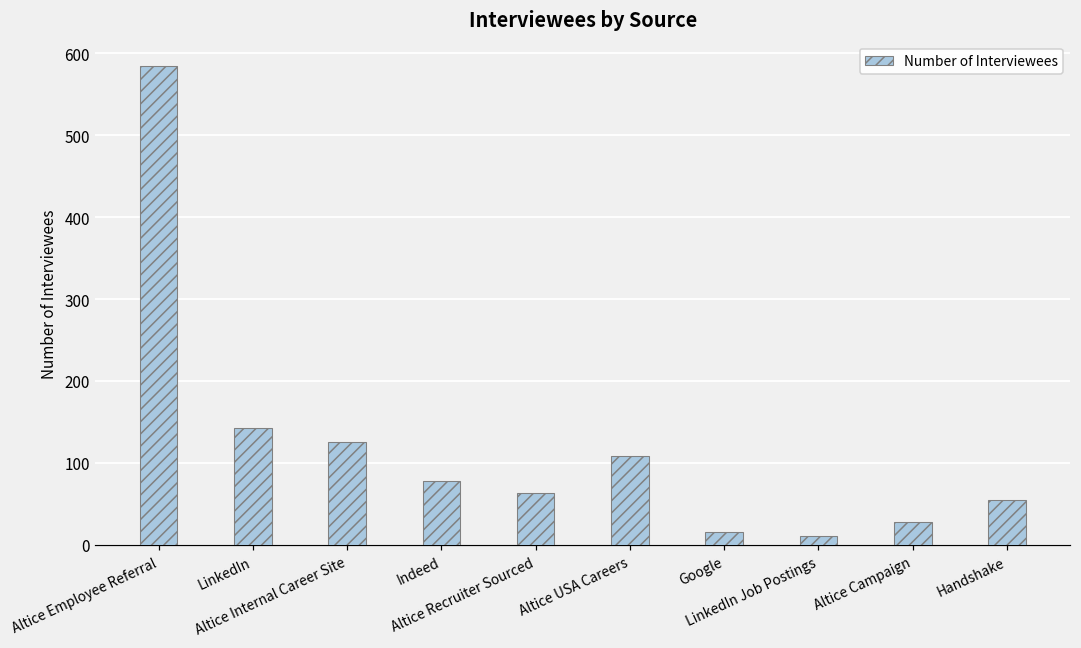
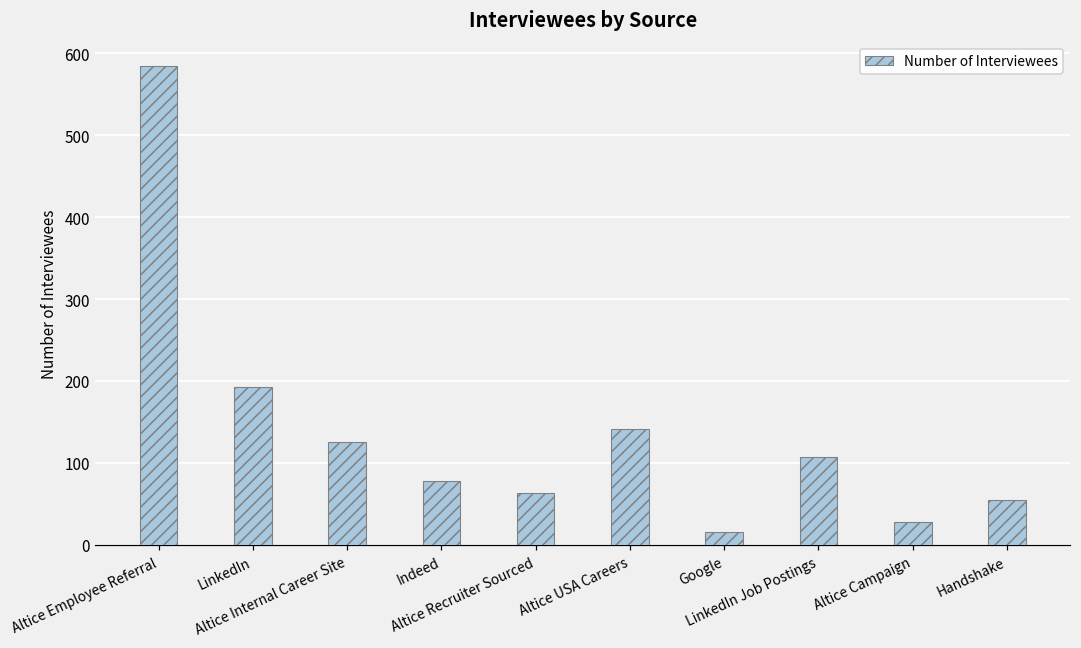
LinkedIn: 140 -> 190
Altice USA Careers: 110 -> 140
LinkedIn Job Postings: 10 -> 110
